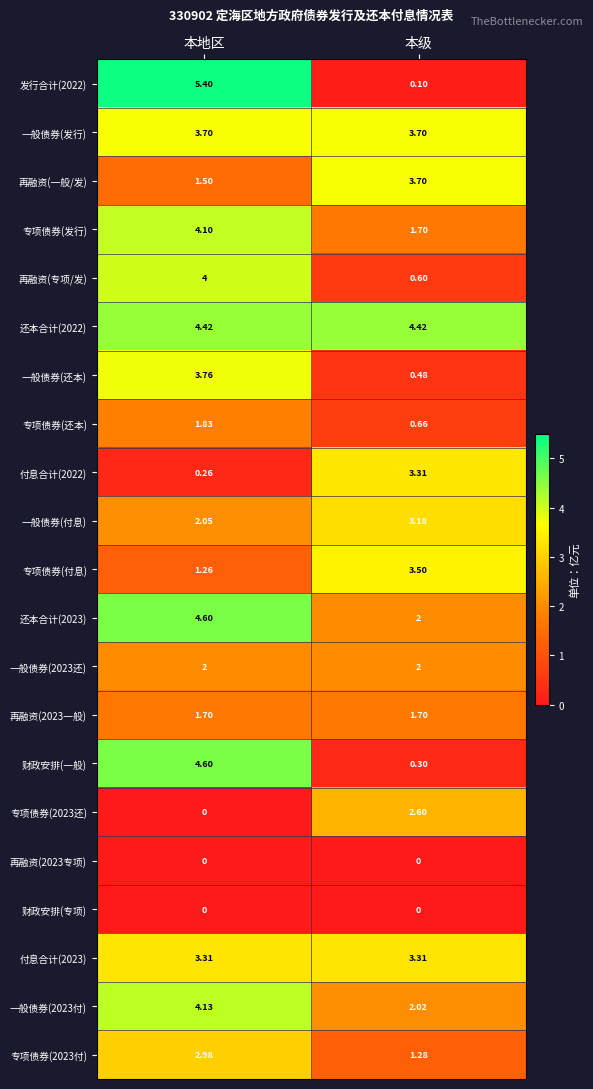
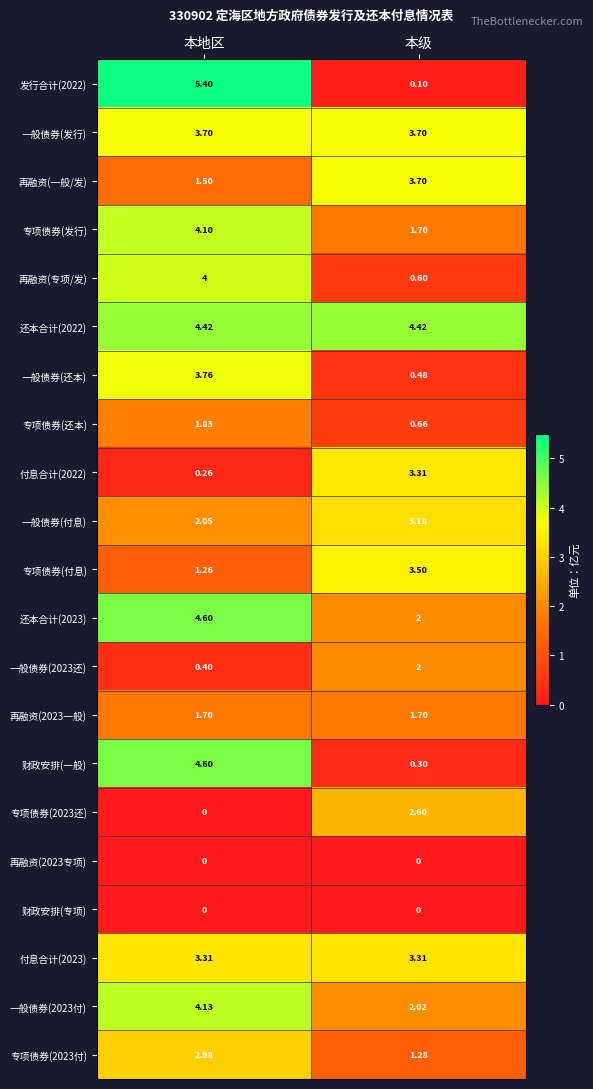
一般债券(2023还), 本地区: 2 -> 0.40
